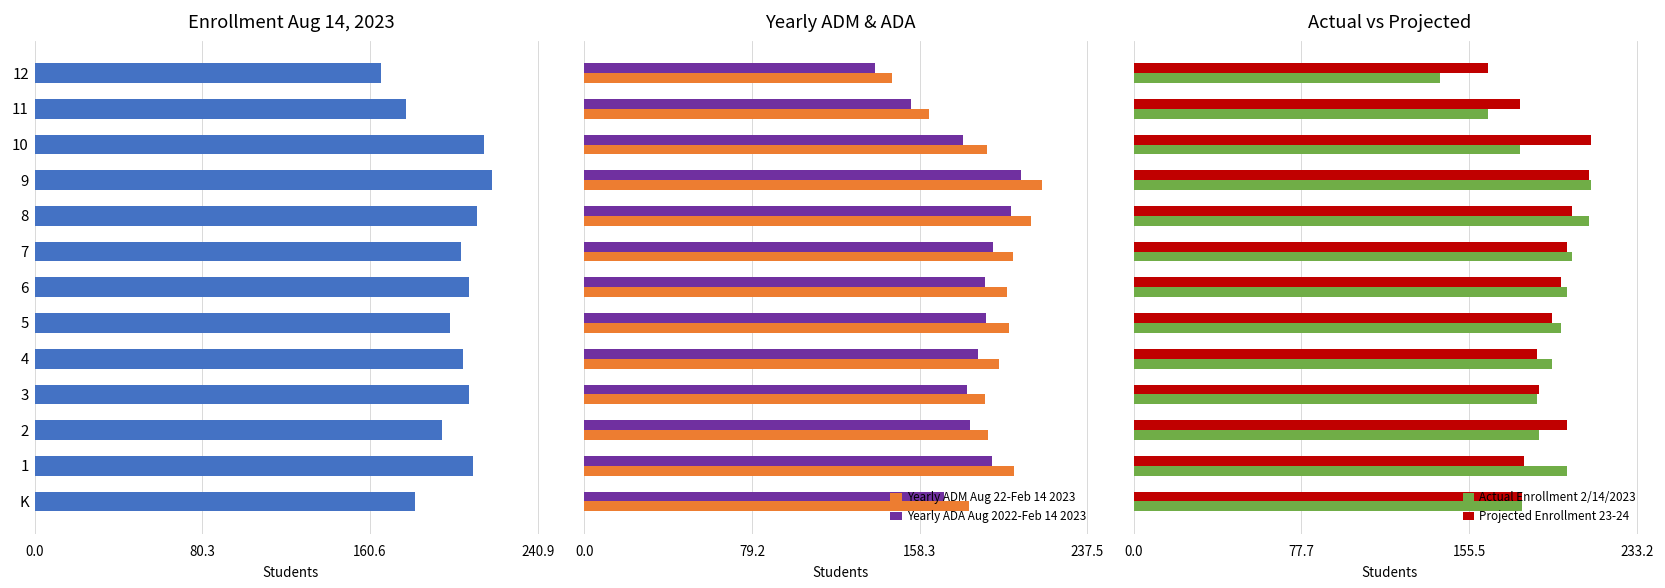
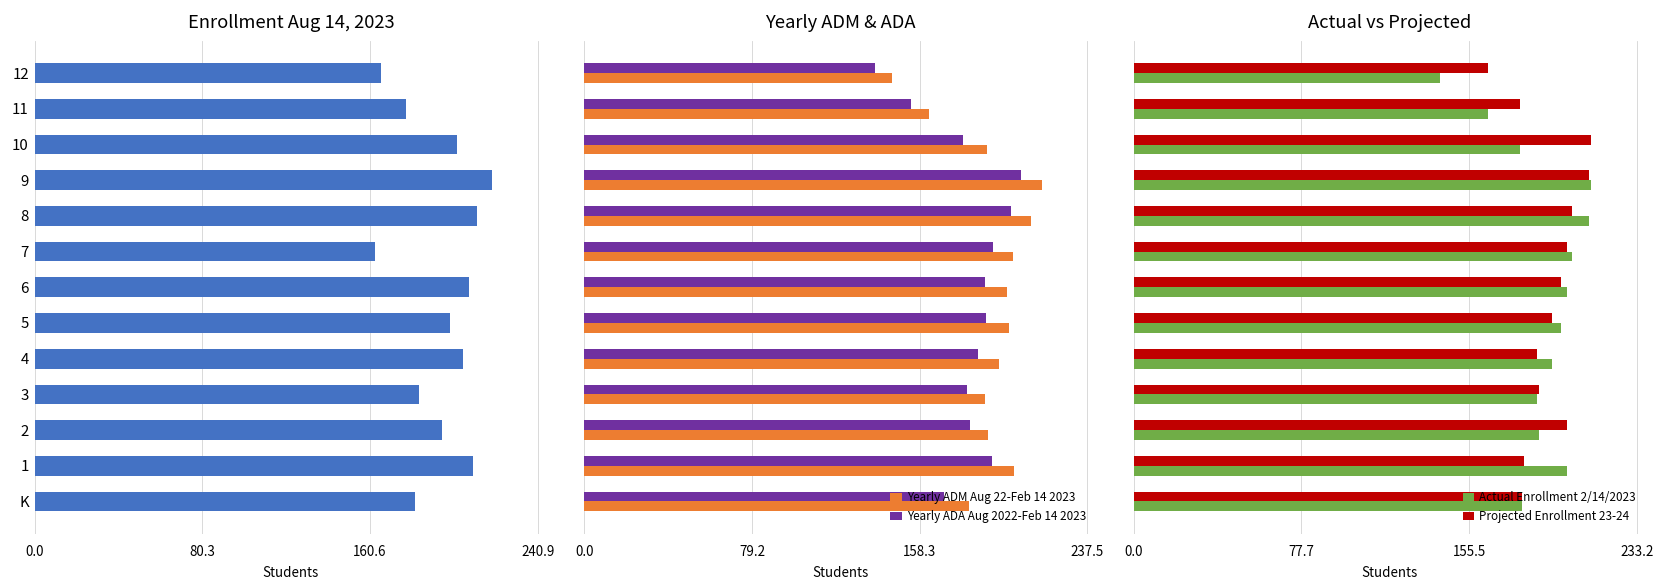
Enrollment Aug 14, 2023, 10: 215 -> 202
Enrollment Aug 14, 2023, 7: 204 -> 163
Enrollment Aug 14, 2023, 3: 208 -> 184
